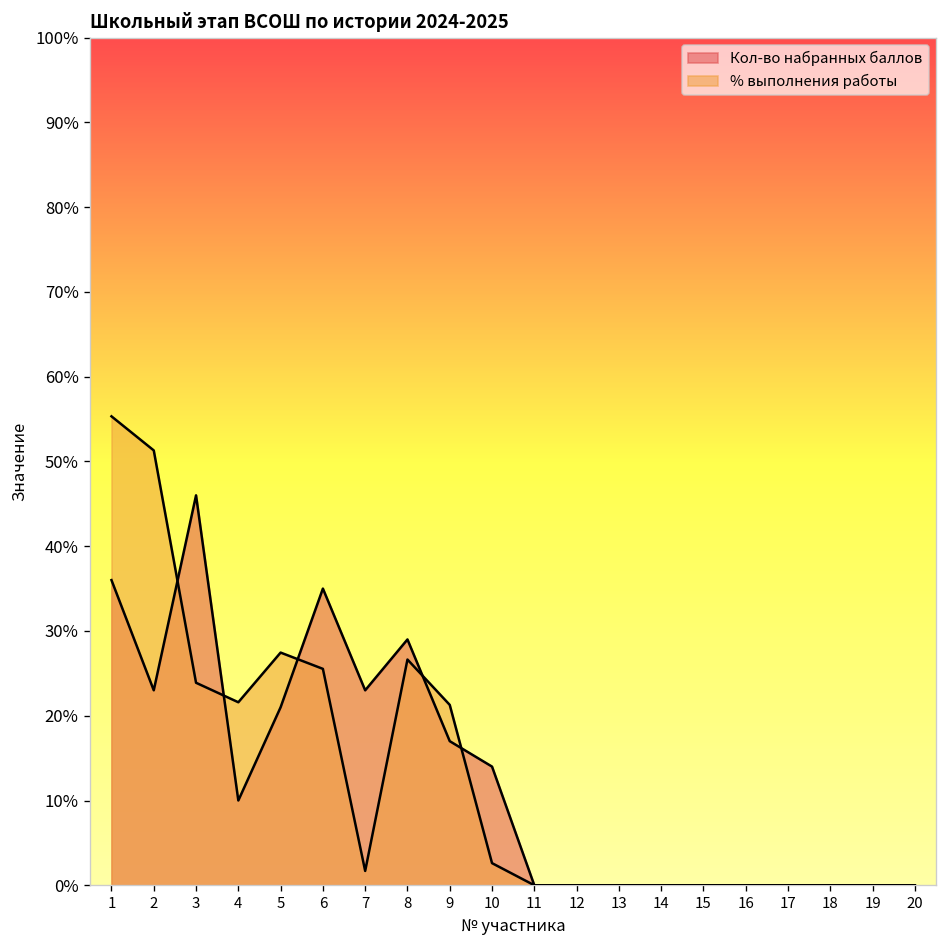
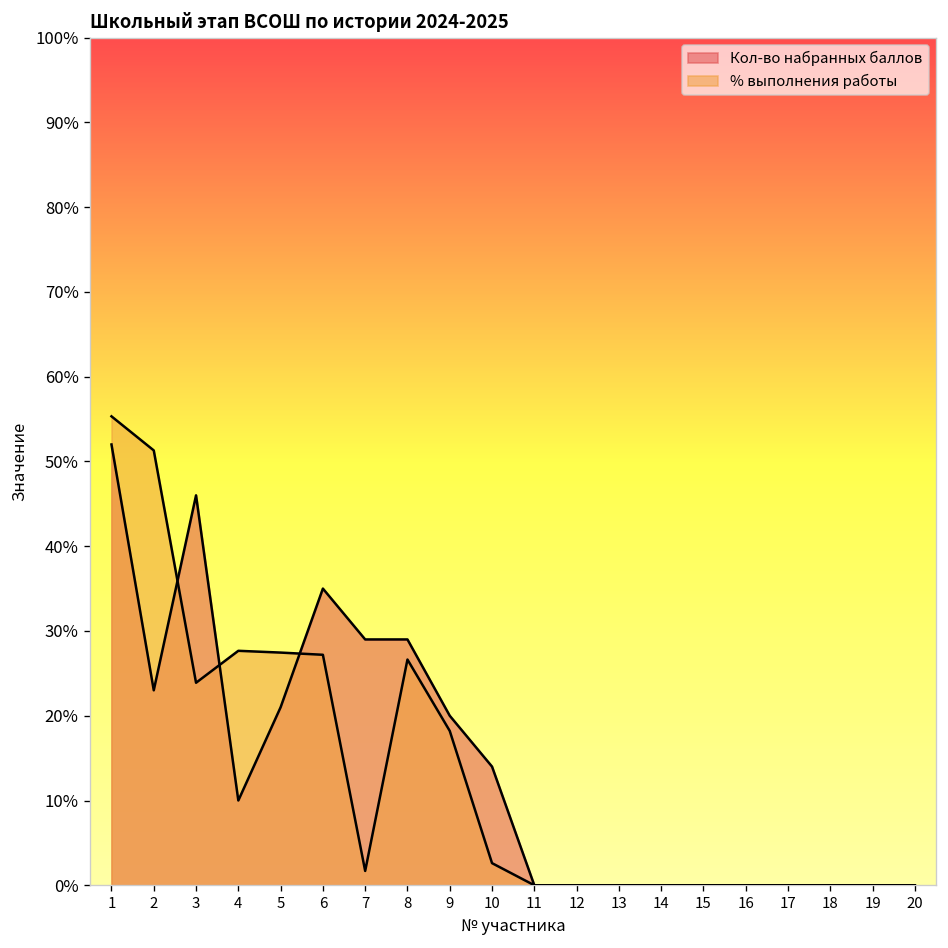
Кол-во набранных баллов, 1: 36% -> 52%
% выполнения работы, 4: 22% -> 28%
% выполнения работы, 6: 26% -> 27%
Кол-во набранных баллов, 7: 23% -> 29%
Кол-во набранных баллов, 9: 17% -> 20%
% выполнения работы, 9: 21% -> 18%
